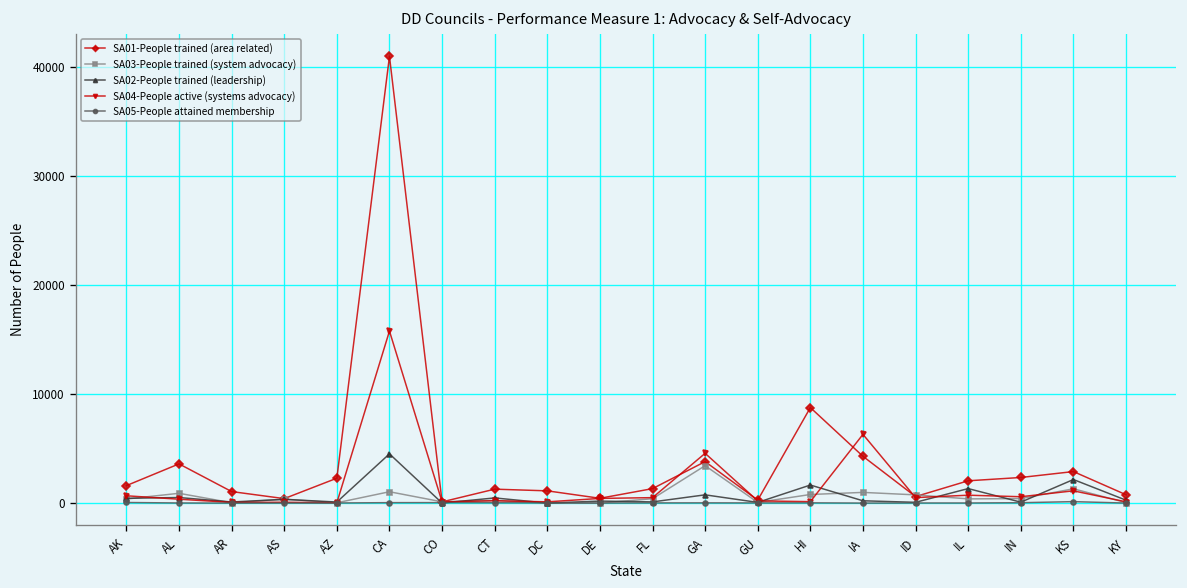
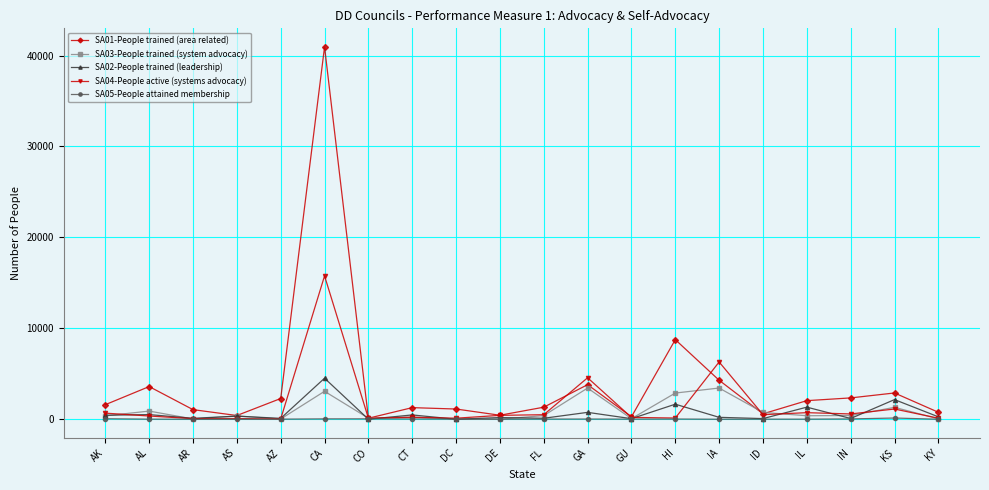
SA03-People trained (system advocacy), CA: 1000 -> 3000
SA03-People trained (system advocacy), HI: 1000 -> 3000
SA03-People trained (system advocacy), IA: 1000 -> 3000
